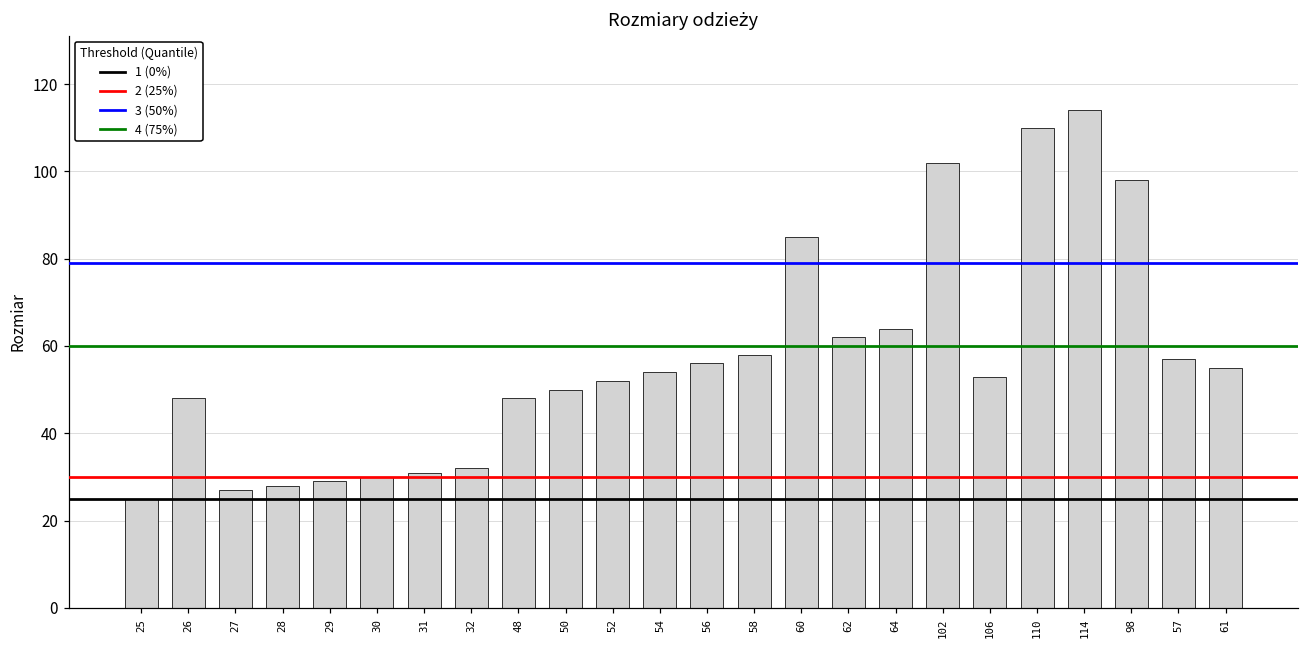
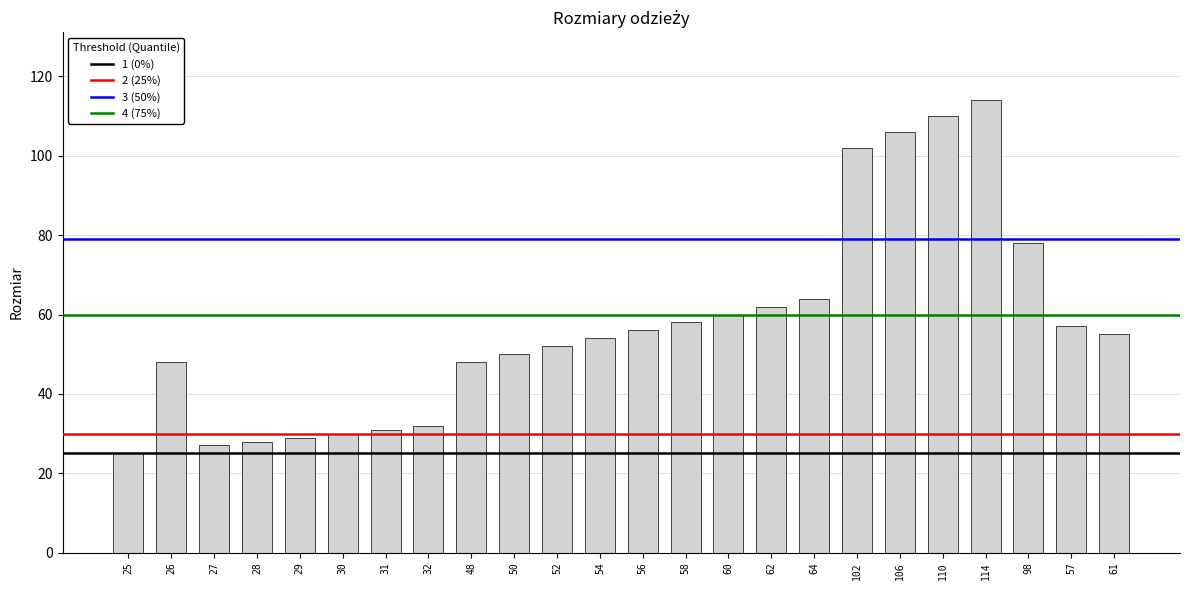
60: 85 -> 60
106: 53 -> 106
98: 98 -> 78
